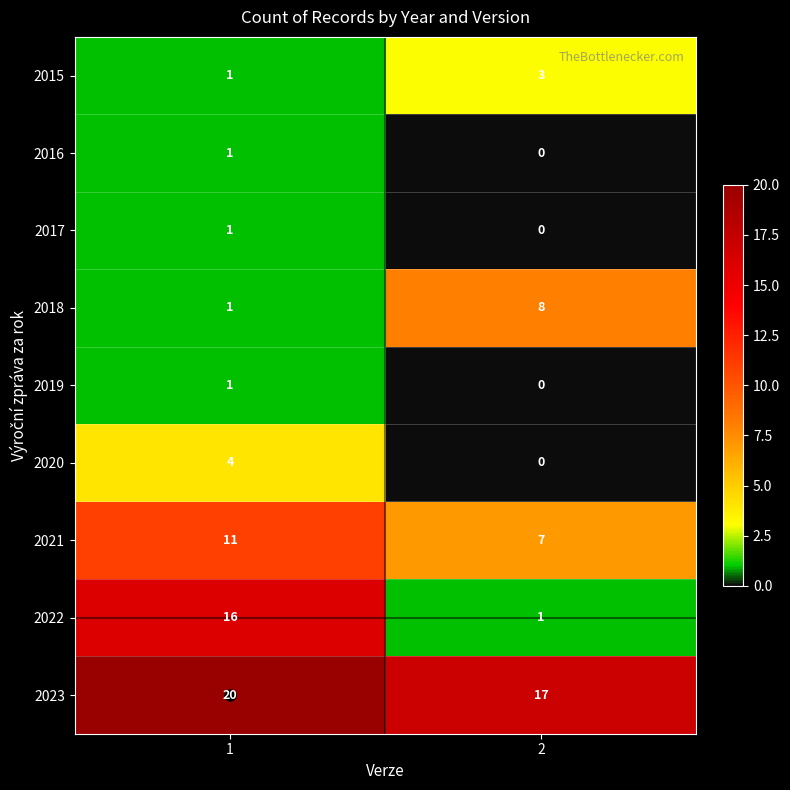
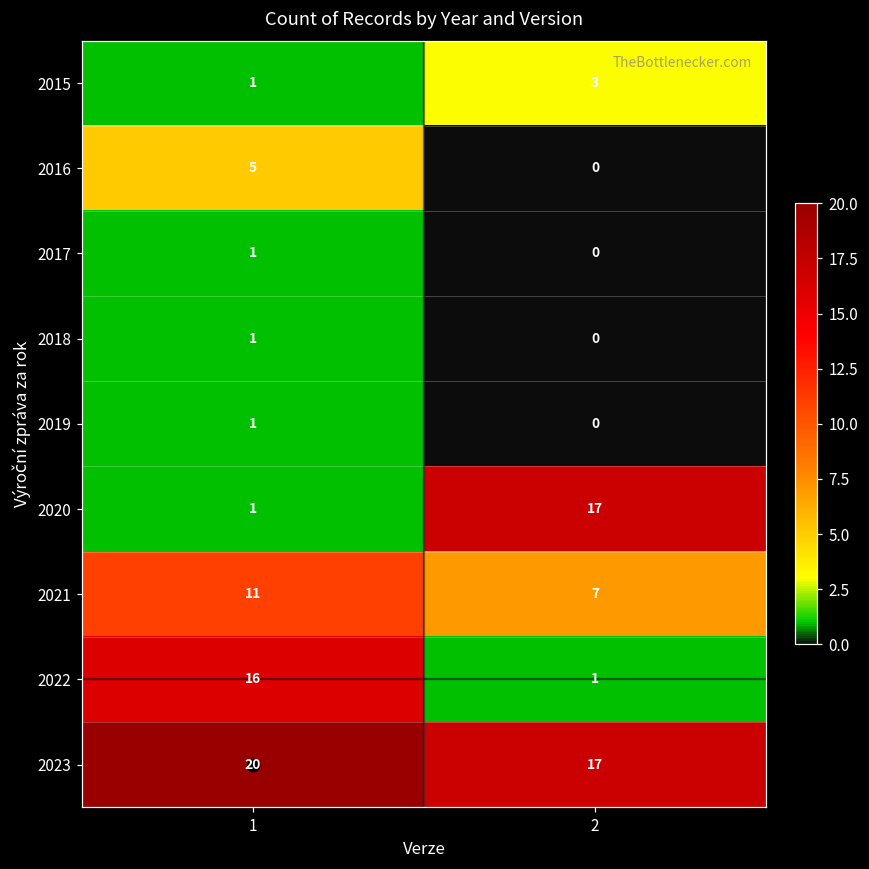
2016, 1: 1 -> 5
2018, 2: 8 -> 0
2020, 1: 4 -> 1
2020, 2: 0 -> 17
